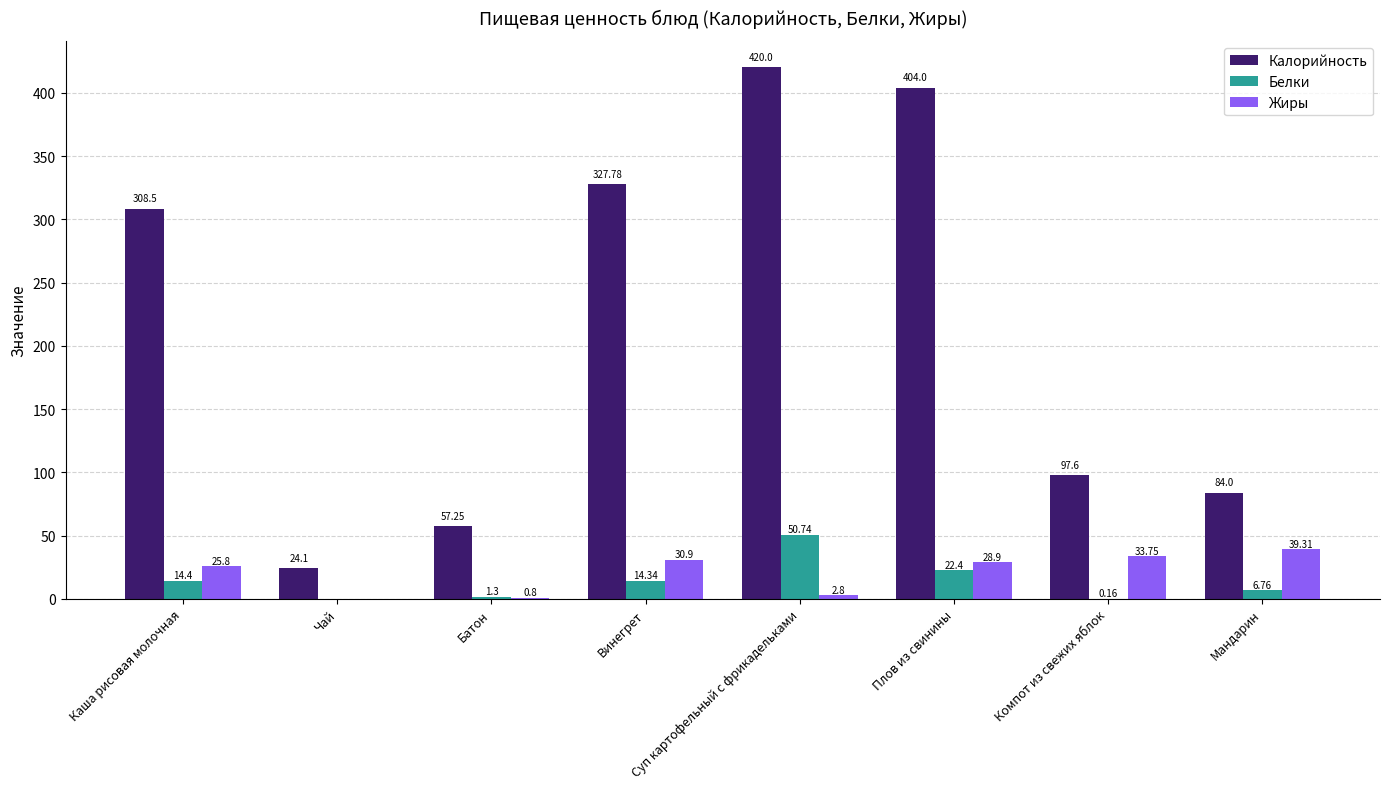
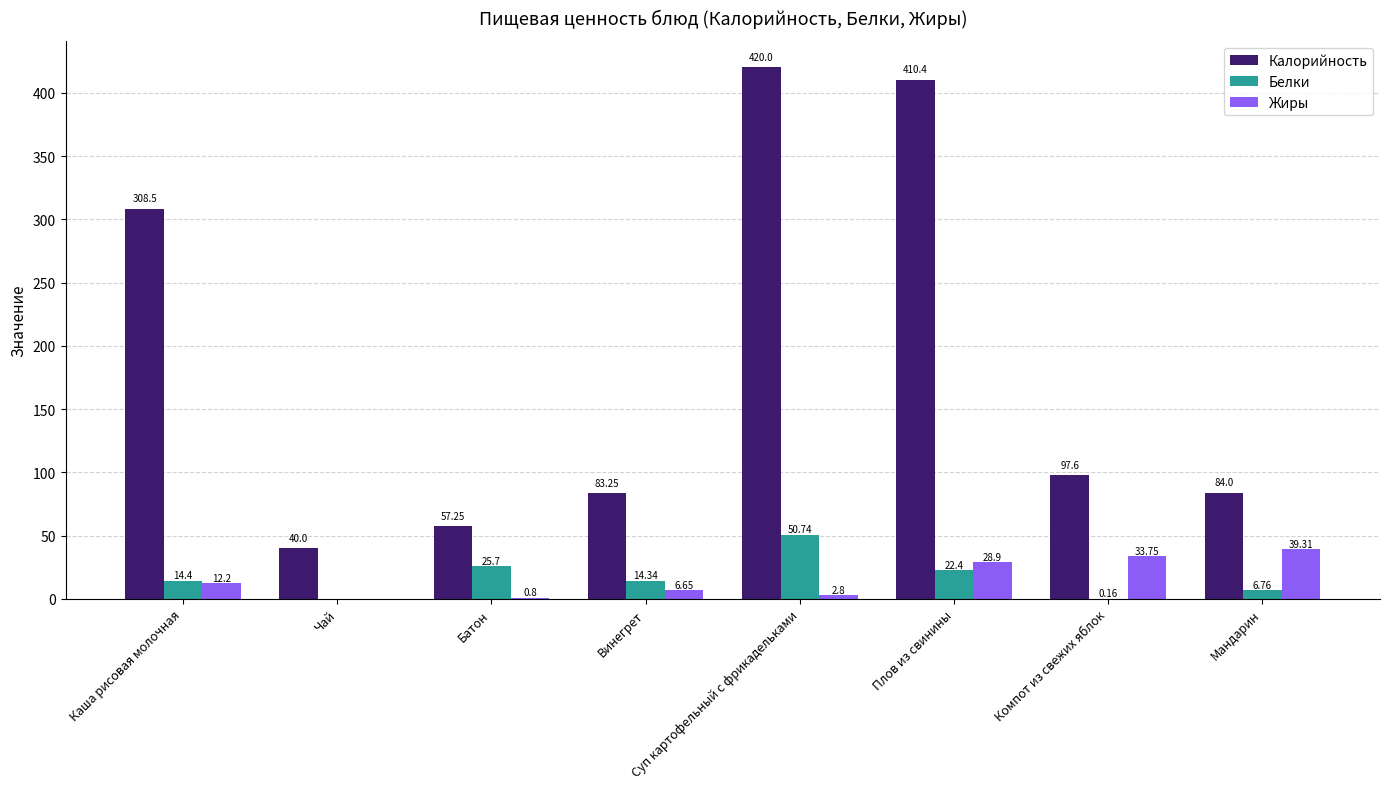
Жиры, Каша рисовая молочная: 25.8 -> 12.2
Калорийность, Чай: 24.1 -> 40.0
Белки, Батон: 1.3 -> 25.7
Калорийность, Винегрет: 327.78 -> 83.25
Жиры, Винегрет: 30.9 -> 6.65
Калорийность, Плов из свинины: 404.0 -> 410.4
